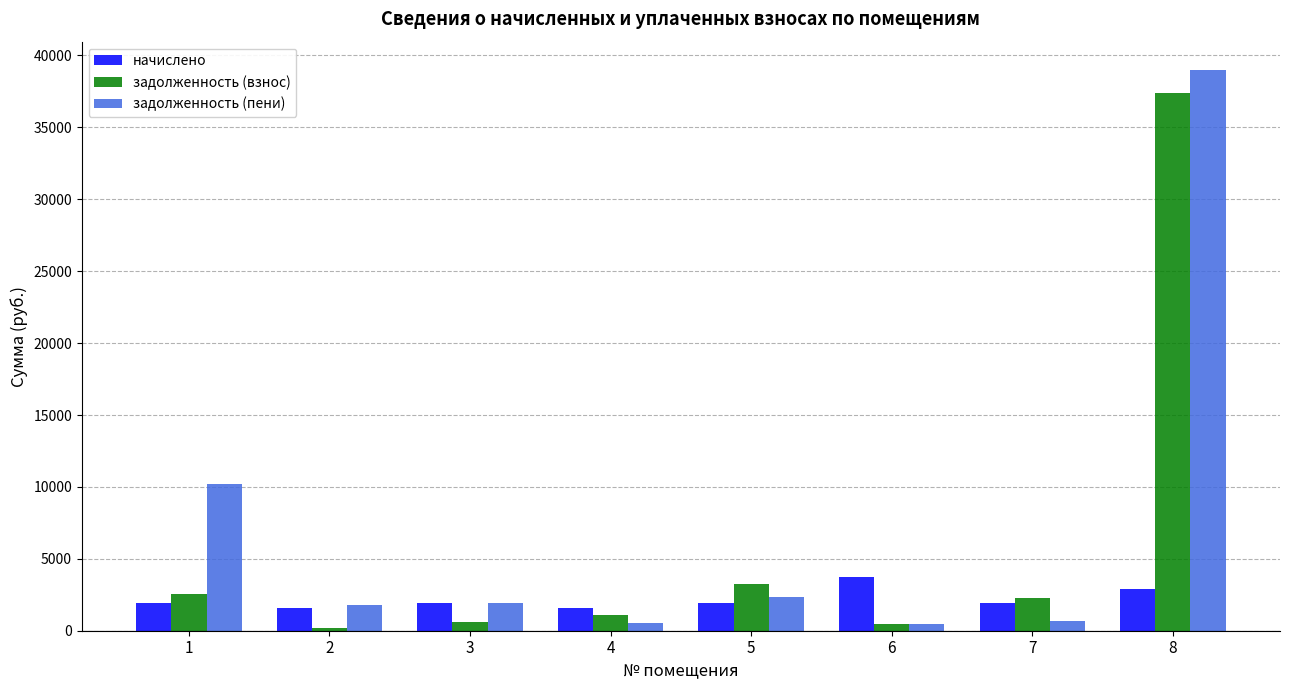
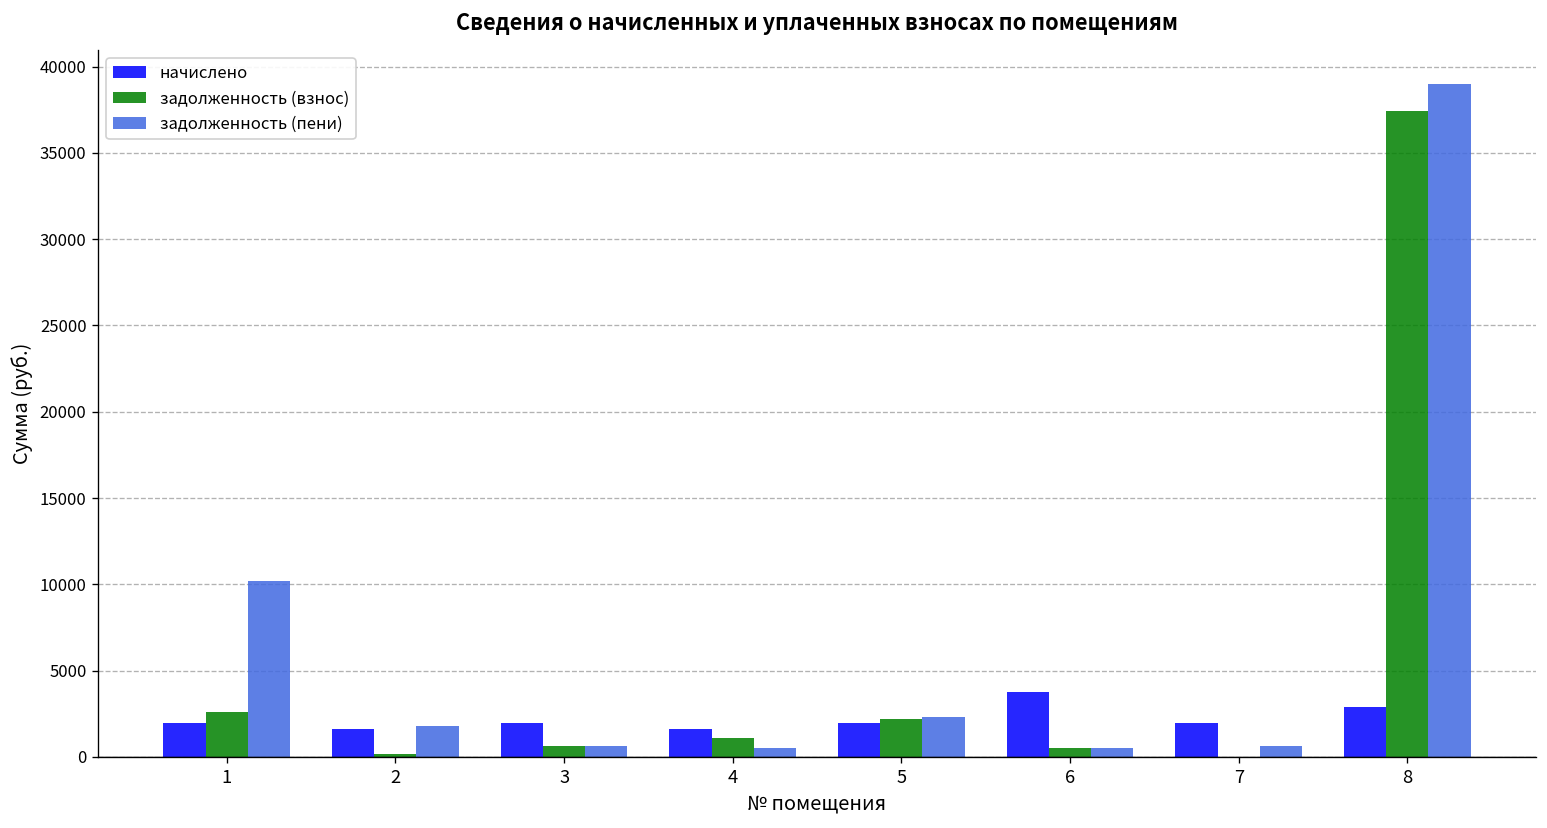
задолженность (пени), 3: 1900 -> 700
задолженность (взнос), 5: 3200 -> 2200
задолженность (взнос), 7: 2300 -> 0
